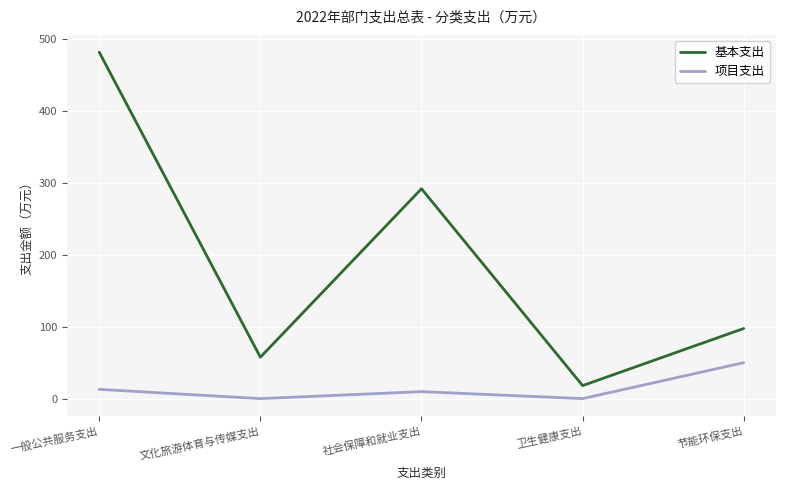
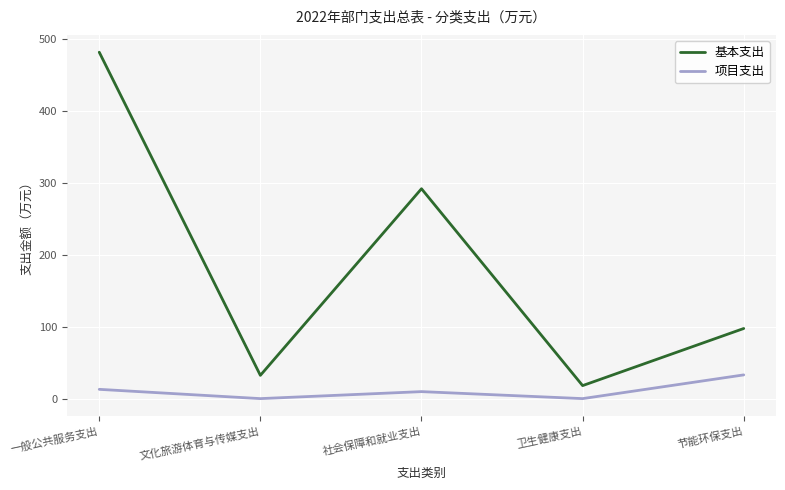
基本支出, 文化旅游体育与传媒支出: 60 -> 30
项目支出, 节能环保支出: 50 -> 30
